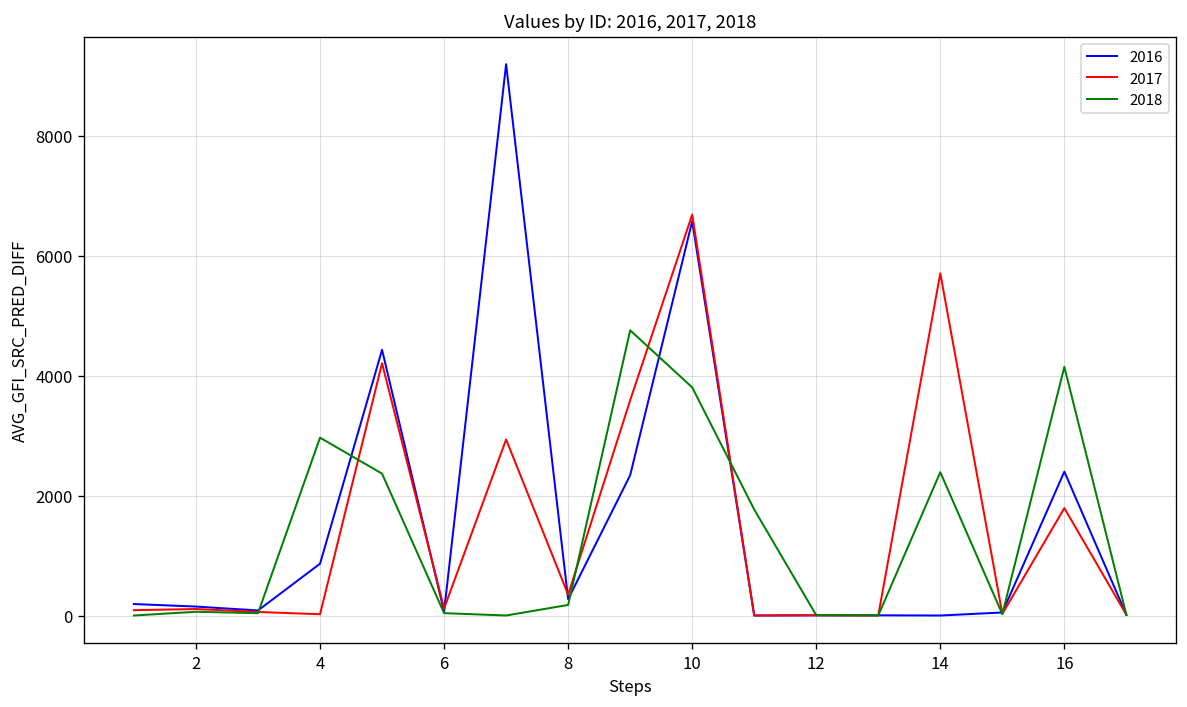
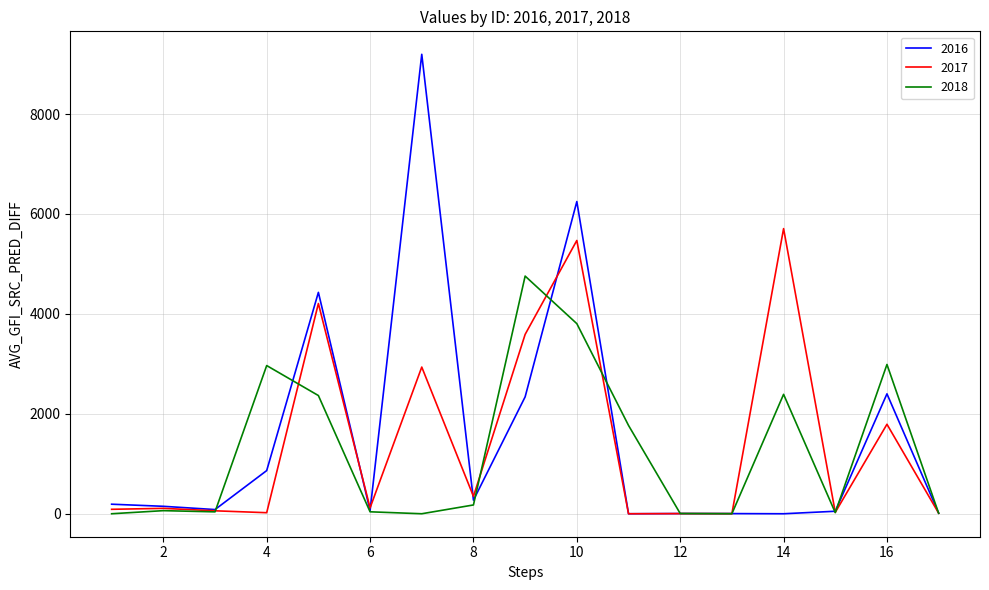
2016, 10: 6600 -> 6200
2017, 10: 6700 -> 5500
2018, 16: 4100 -> 3000
